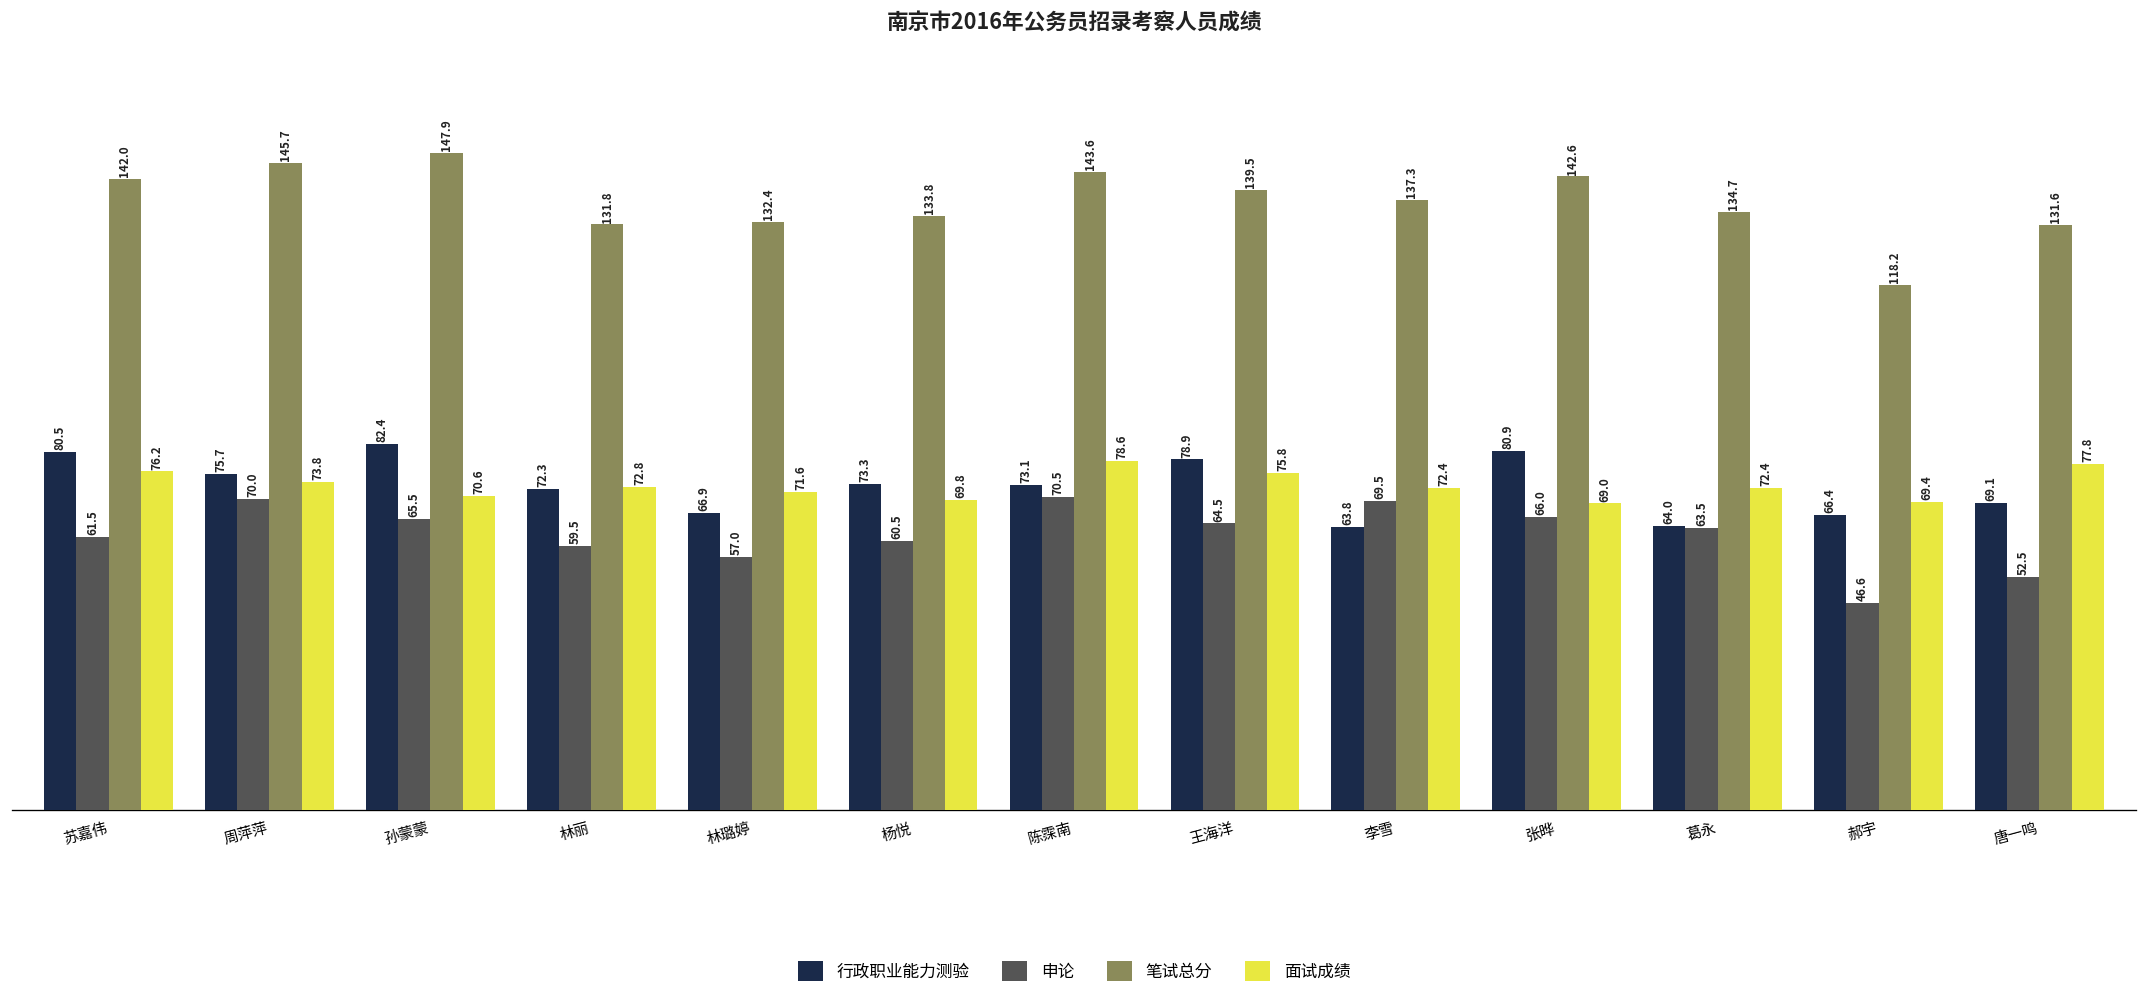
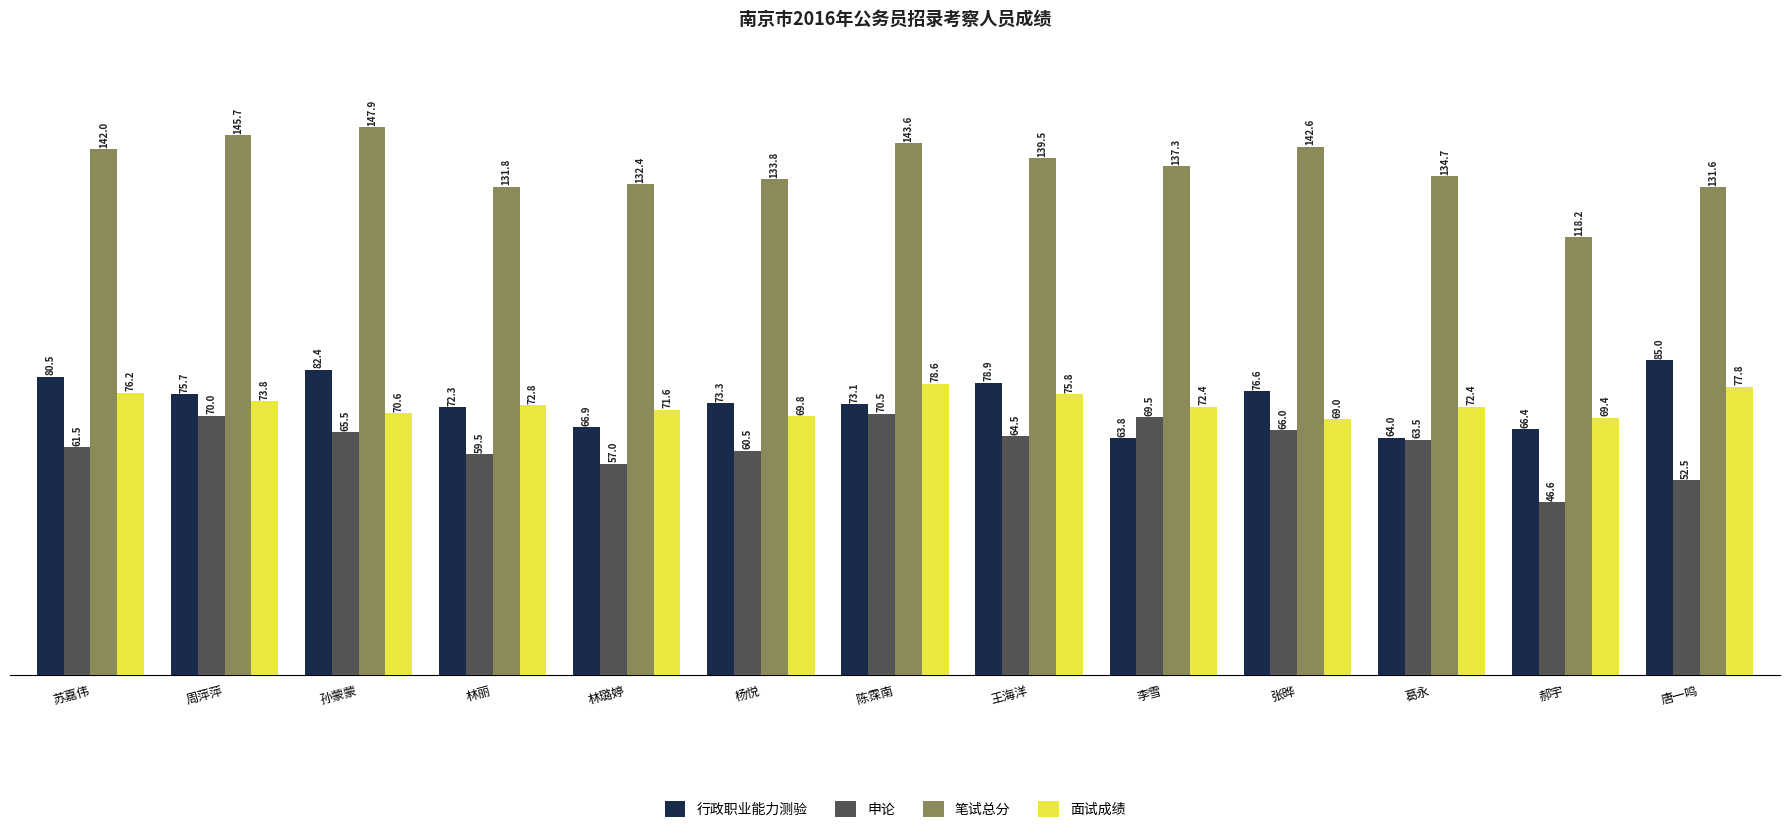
行政职业能力测验, 张晔: 80.9 -> 76.6
行政职业能力测验, 唐一鸣: 69.1 -> 85.0
